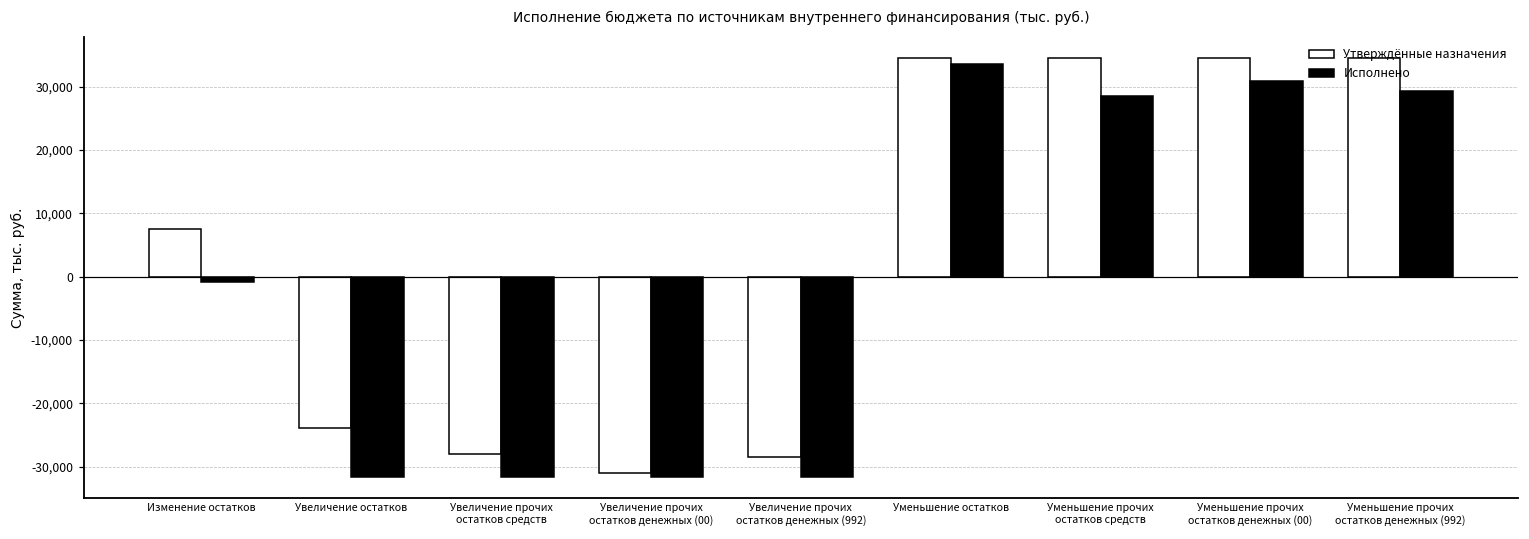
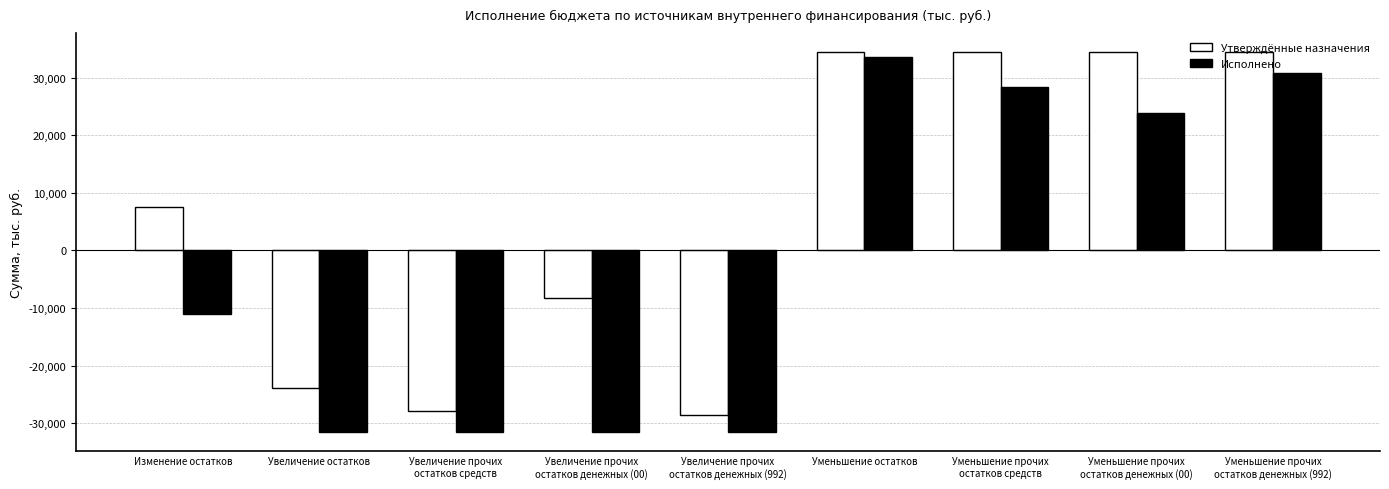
Исполнено, Изменение остатков: -1,000 -> -11,000
Утверждённые назначения, Увеличение прочих остатков денежных (00): -31,000 -> -8,000
Исполнено, Уменьшение прочих остатков денежных (00): 31,000 -> 24,000
Исполнено, Уменьшение прочих остатков денежных (992): 29,000 -> 31,000
